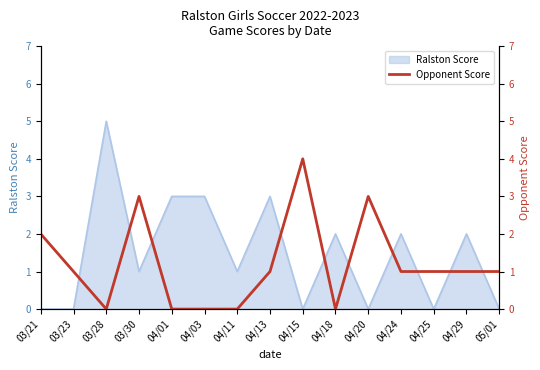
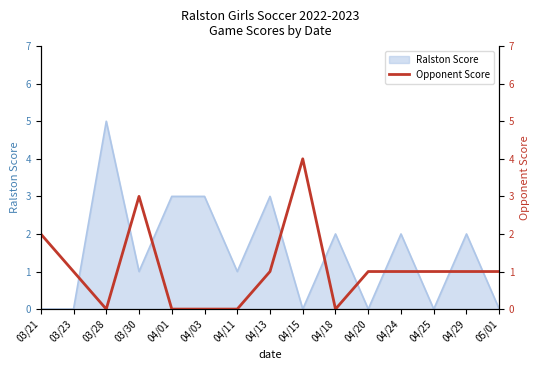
Opponent Score, 04/20: 3 -> 1
